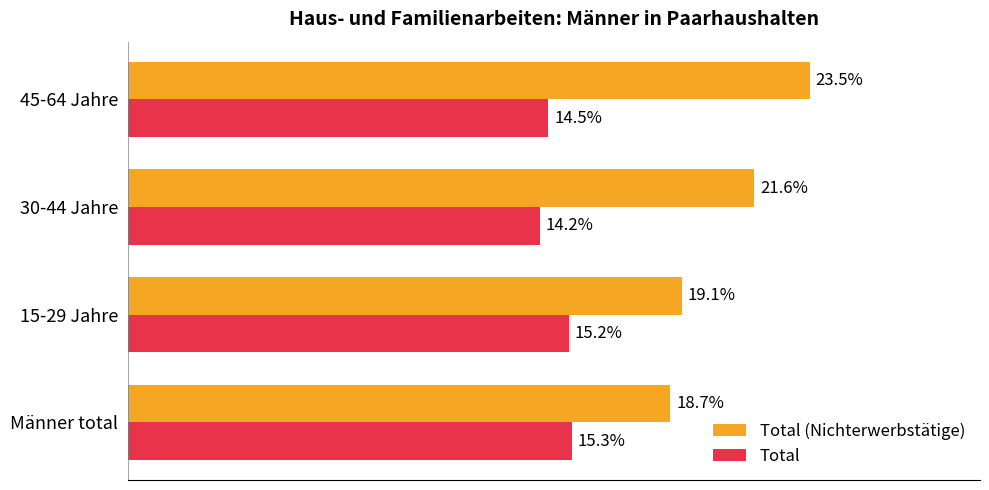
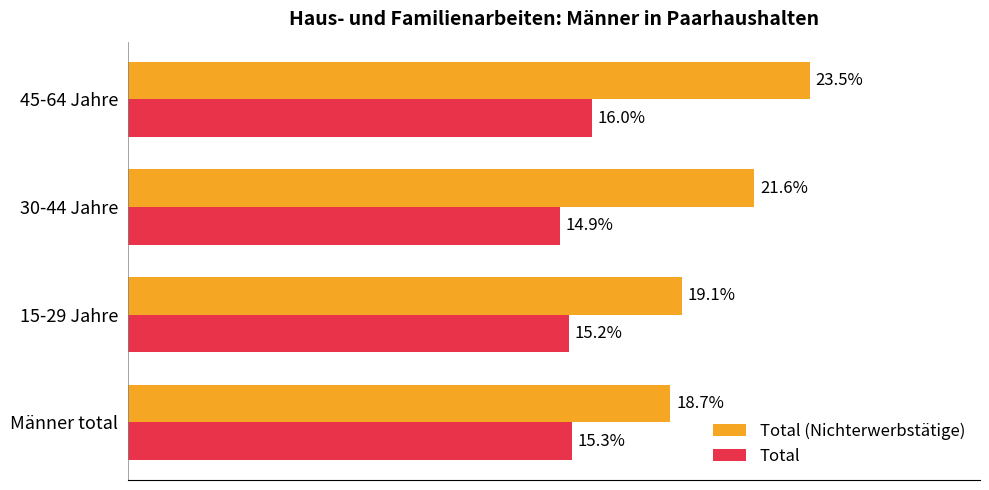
Total, 45-64 Jahre: 14.5% -> 16.0%
Total, 30-44 Jahre: 14.2% -> 14.9%
